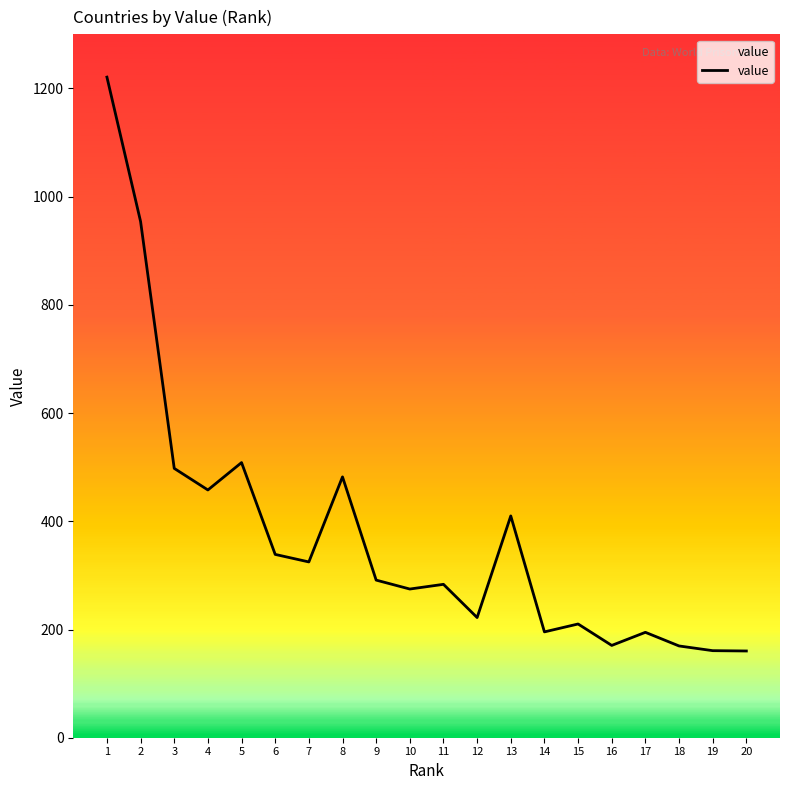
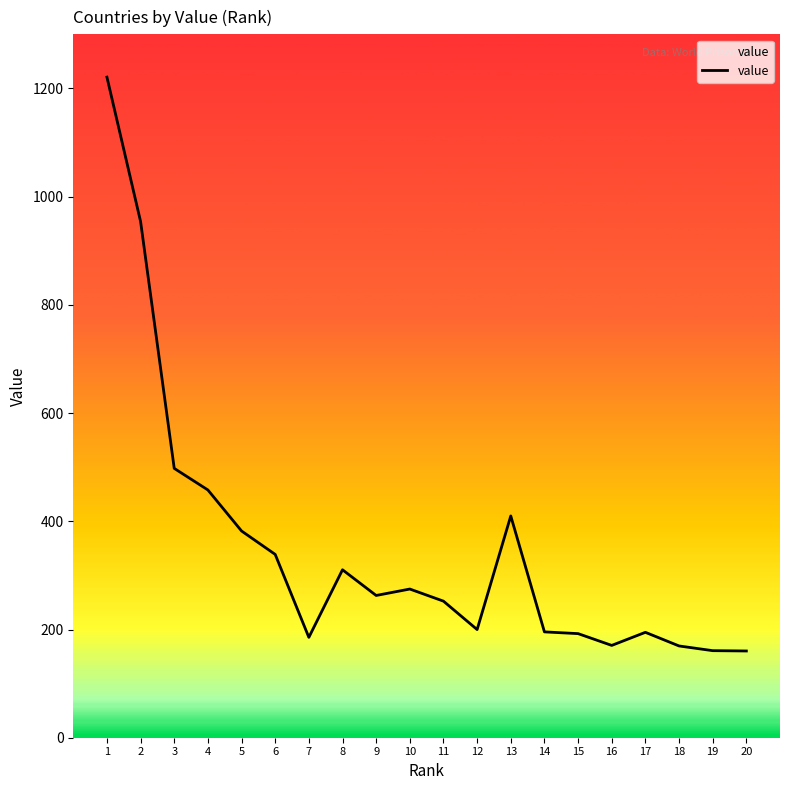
5: 510 -> 380
7: 320 -> 190
8: 480 -> 310
9: 290 -> 260
11: 280 -> 250
12: 220 -> 200
15: 210 -> 190
